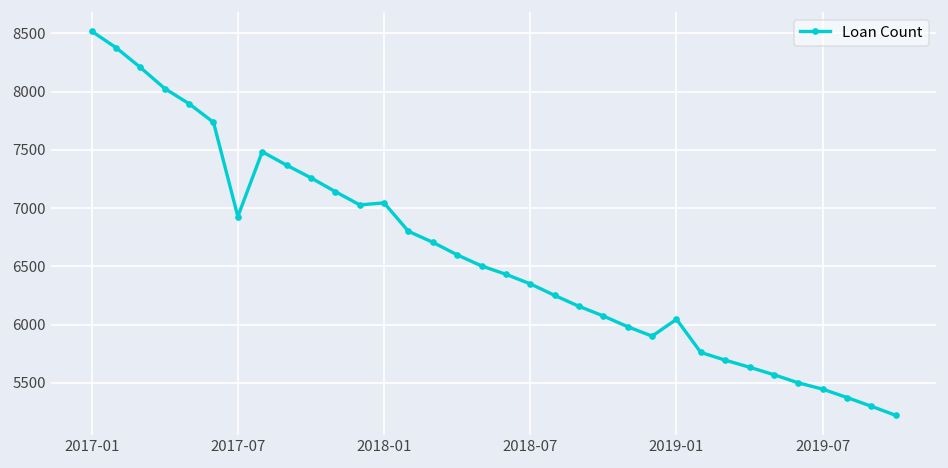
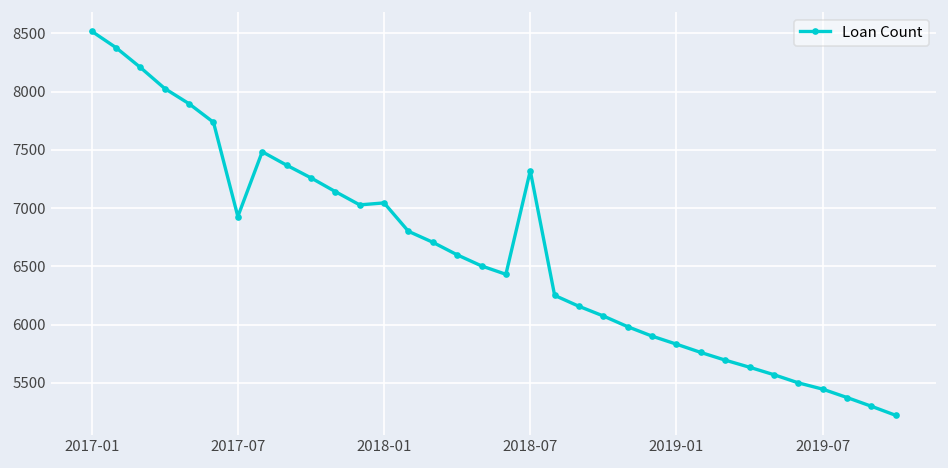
2018-07: 6300 -> 7300
2019-01: 6000 -> 5800
